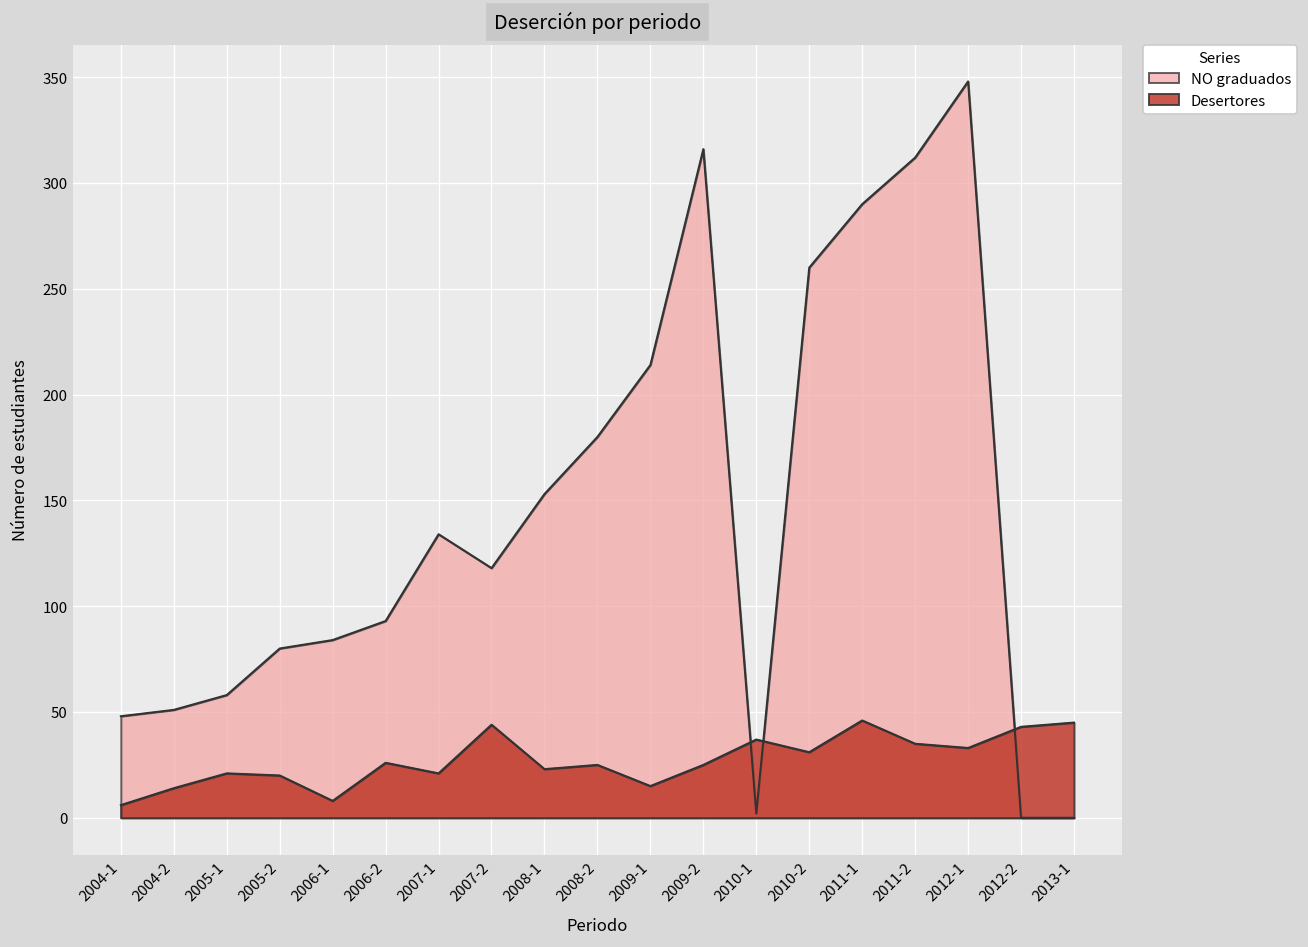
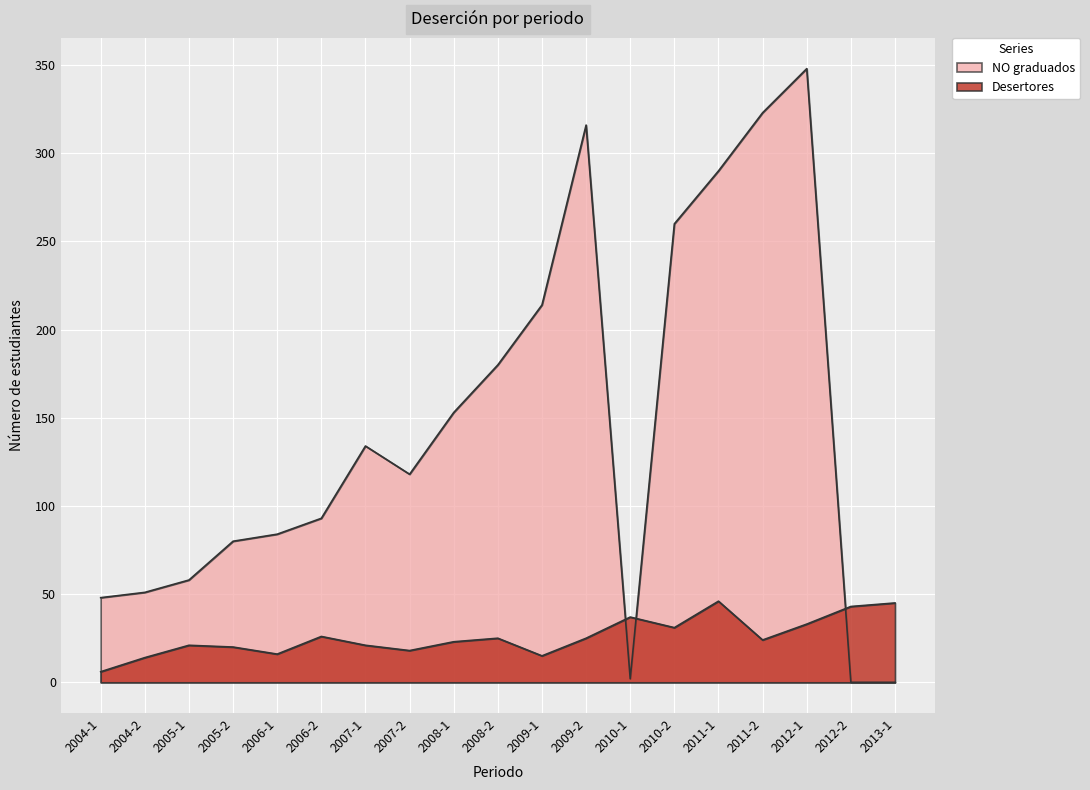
Desertores, 2006-1: 8 -> 16
Desertores, 2007-2: 44 -> 18
NO graduados, 2011-2: 312 -> 323
Desertores, 2011-2: 35 -> 24
